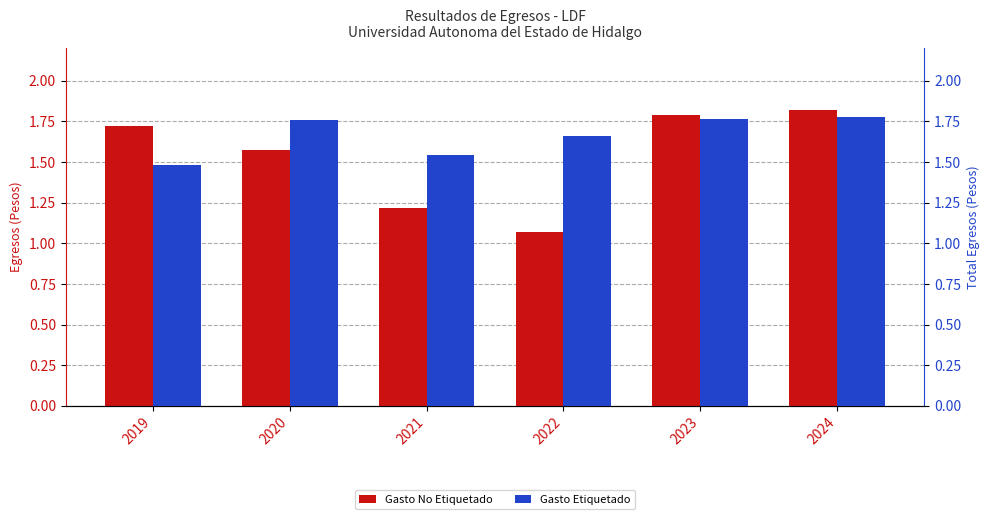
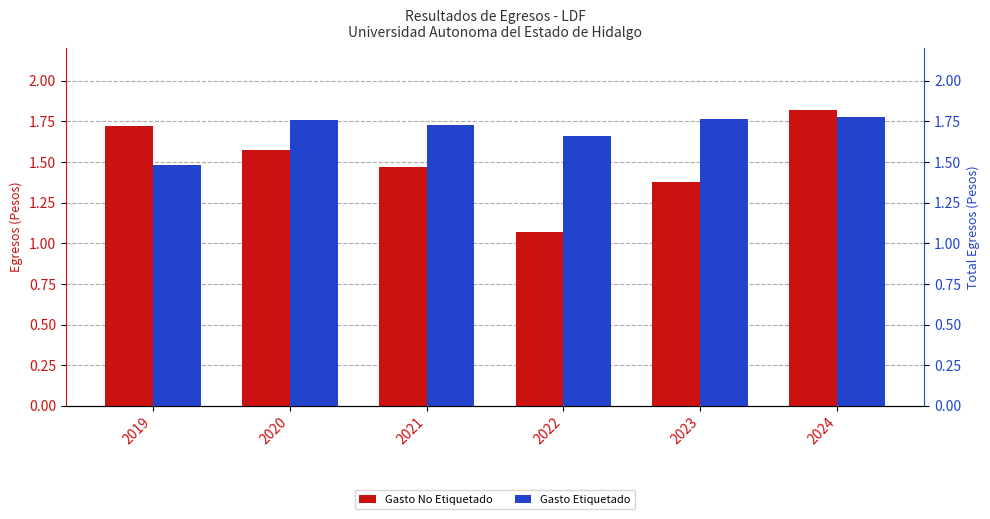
Gasto No Etiquetado, 2021: 1.21 -> 1.47
Gasto No Etiquetado, 2023: 1.79 -> 1.38
Gasto Etiquetado, 2021: 1.55 -> 1.73
